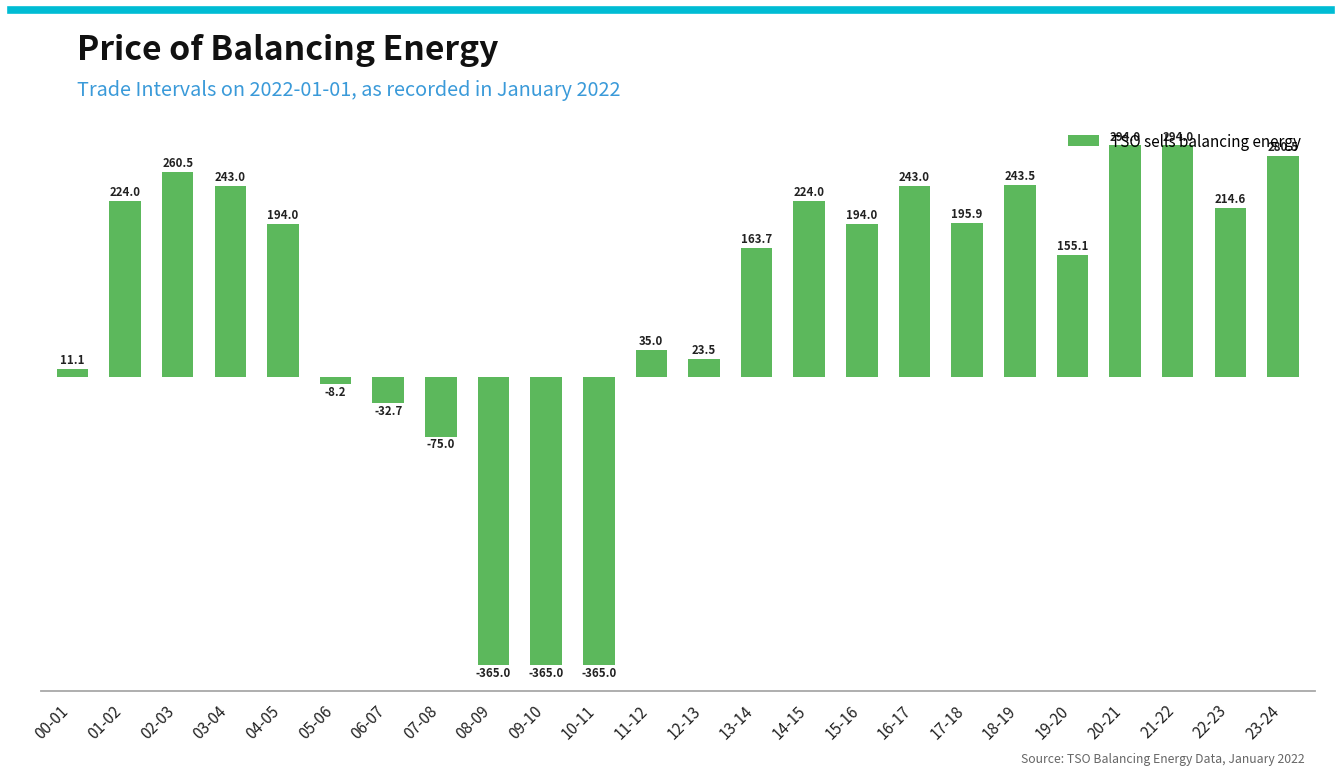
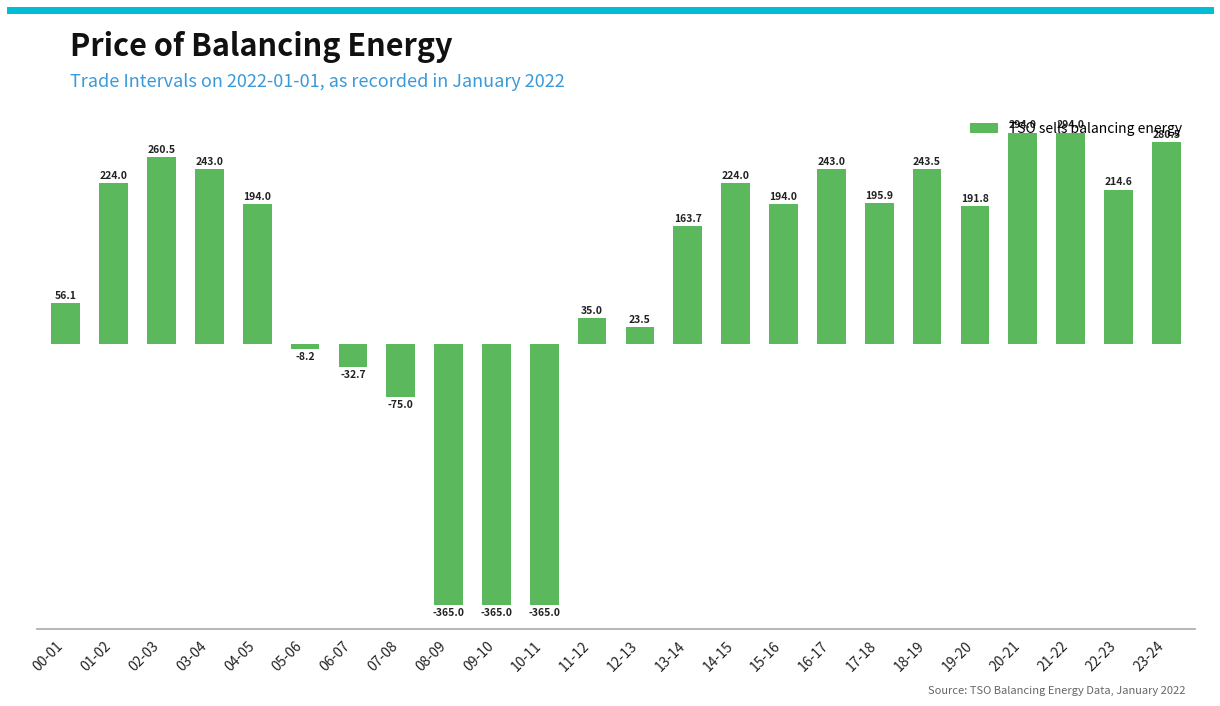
00-01: 11.1 -> 56.1
19-20: 155.1 -> 191.8
